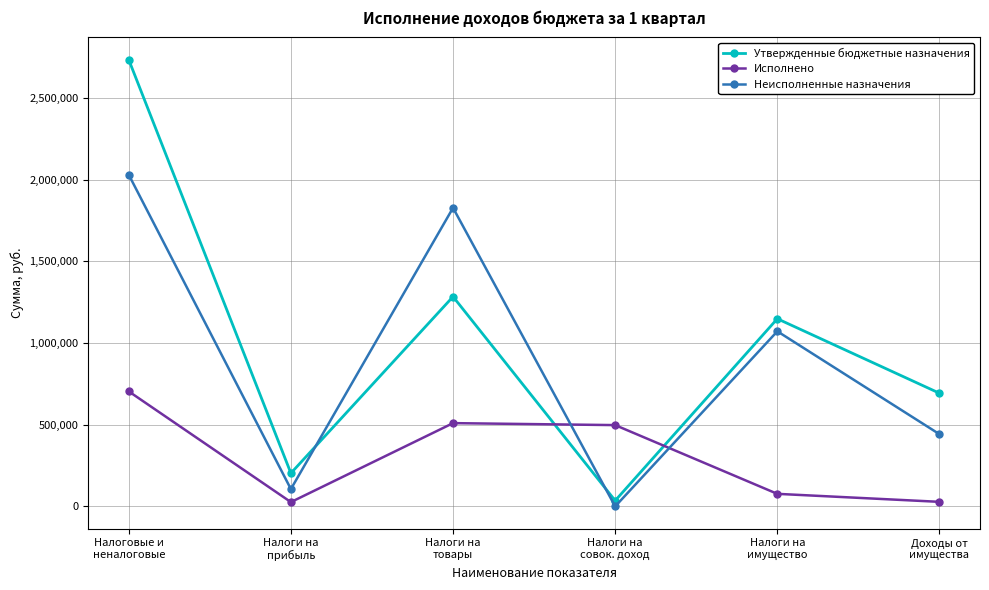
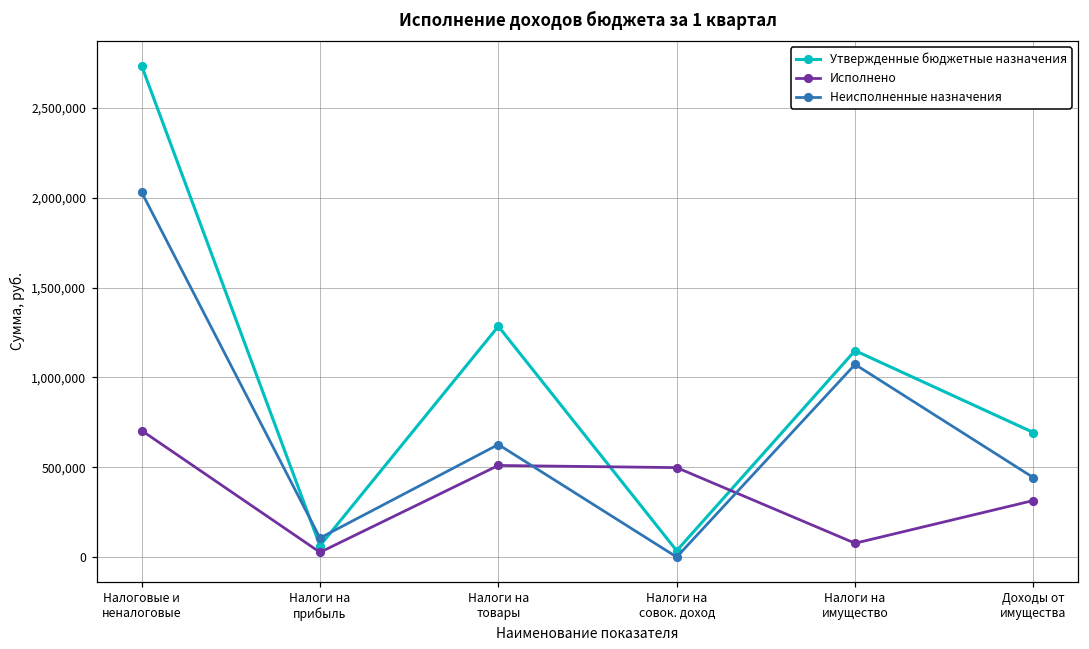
Утвержденные бюджетные назначения, Налоги на прибыль: 200,000 -> 60,000
Неисполненные назначения, Налоги на товары: 1,830,000 -> 630,000
Исполнено, Доходы от имущества: 30,000 -> 310,000
